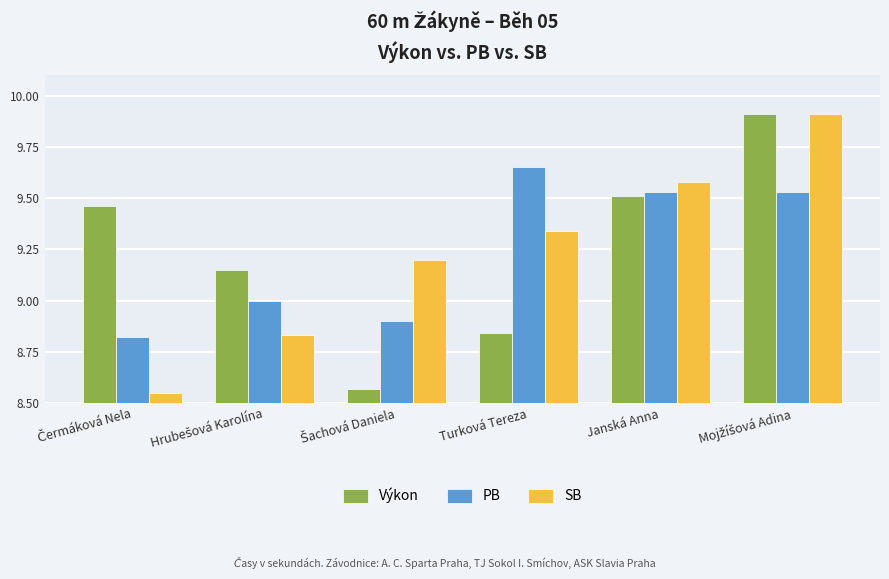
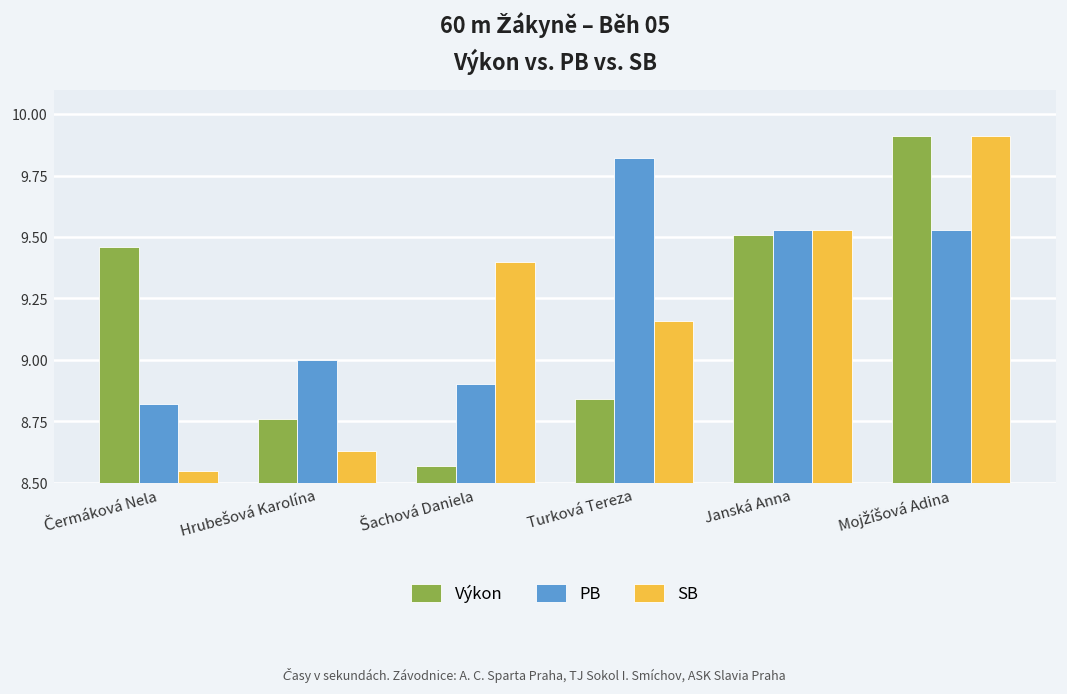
Výkon, Hrubešová Karolína: 9.15 -> 8.76
SB, Hrubešová Karolína: 8.83 -> 8.63
SB, Šachová Daniela: 9.2 -> 9.4
PB, Turková Tereza: 9.65 -> 9.82
SB, Turková Tereza: 9.34 -> 9.16
SB, Janská Anna: 9.58 -> 9.53
